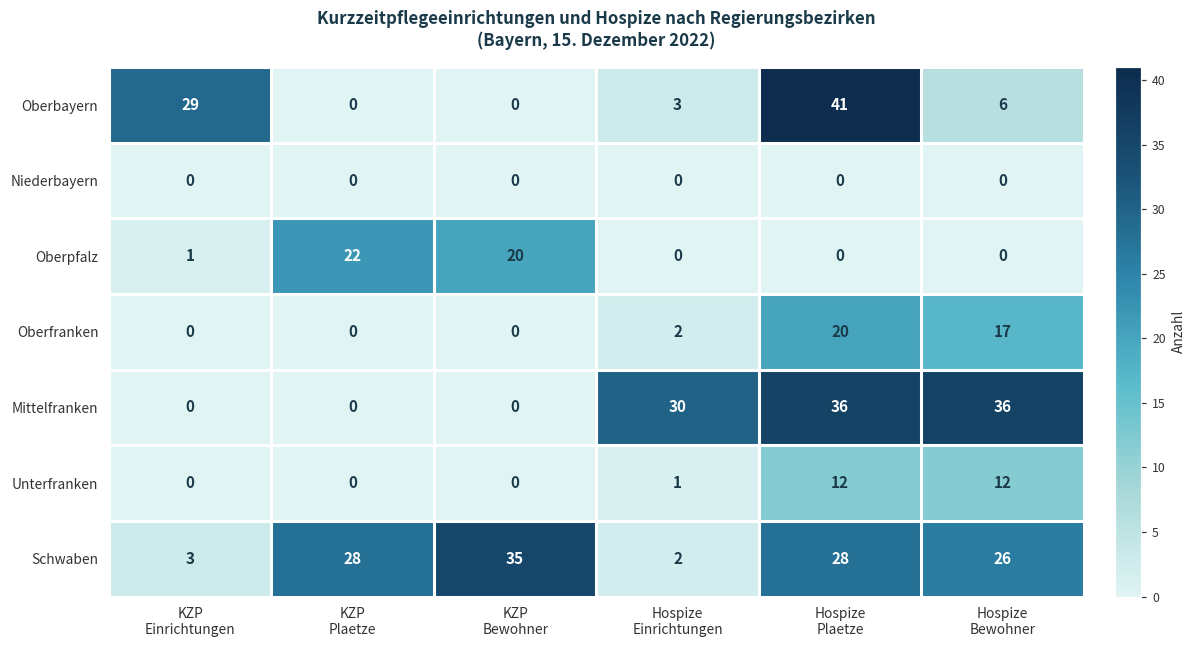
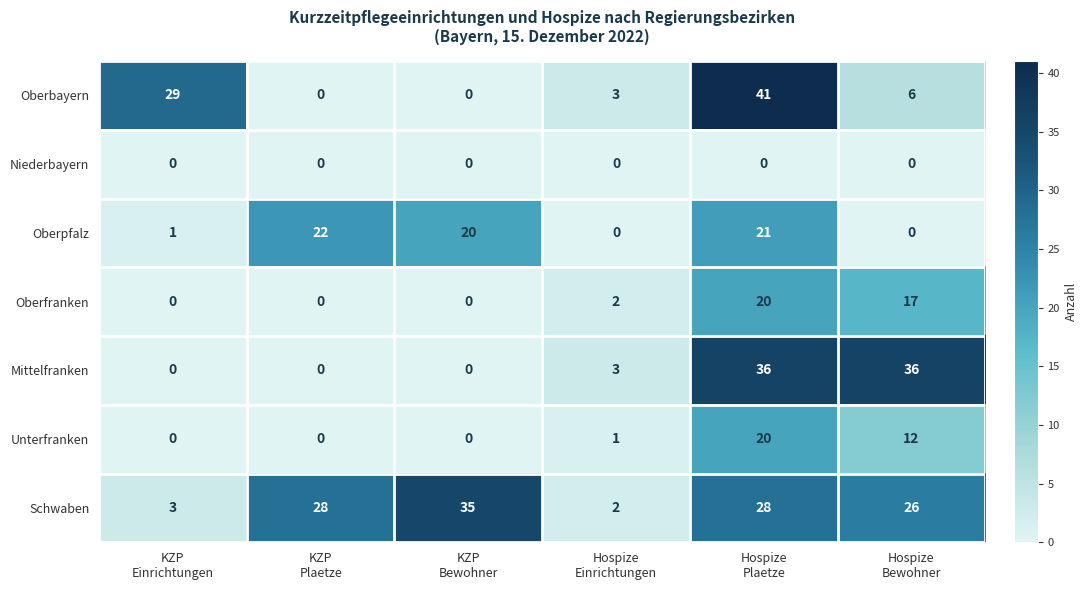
Oberpfalz, Hospize Plaetze: 0 -> 21
Mittelfranken, Hospize Einrichtungen: 30 -> 3
Unterfranken, Hospize Plaetze: 12 -> 20
